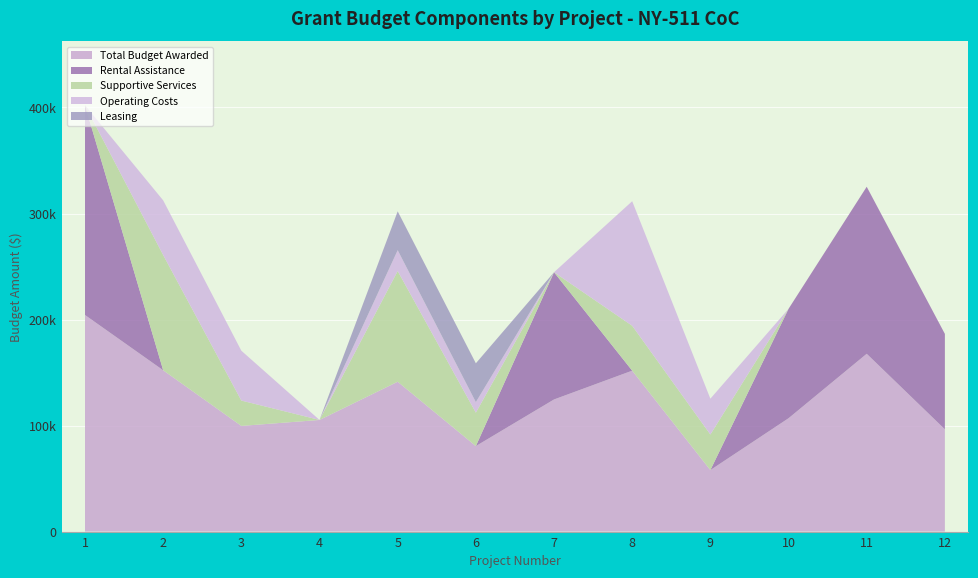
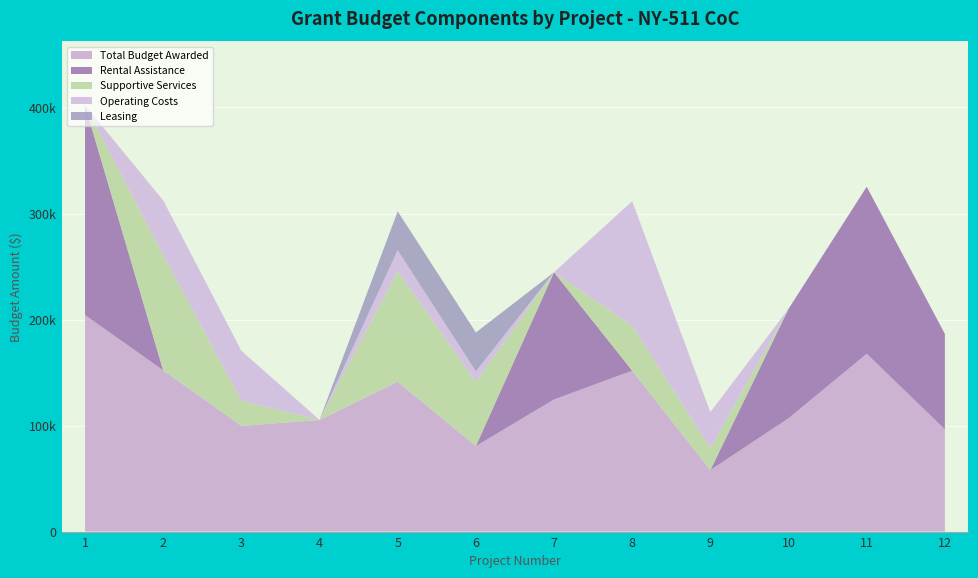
Supportive Services, 6: 32000 -> 61000
Supportive Services, 9: 34000 -> 21000
